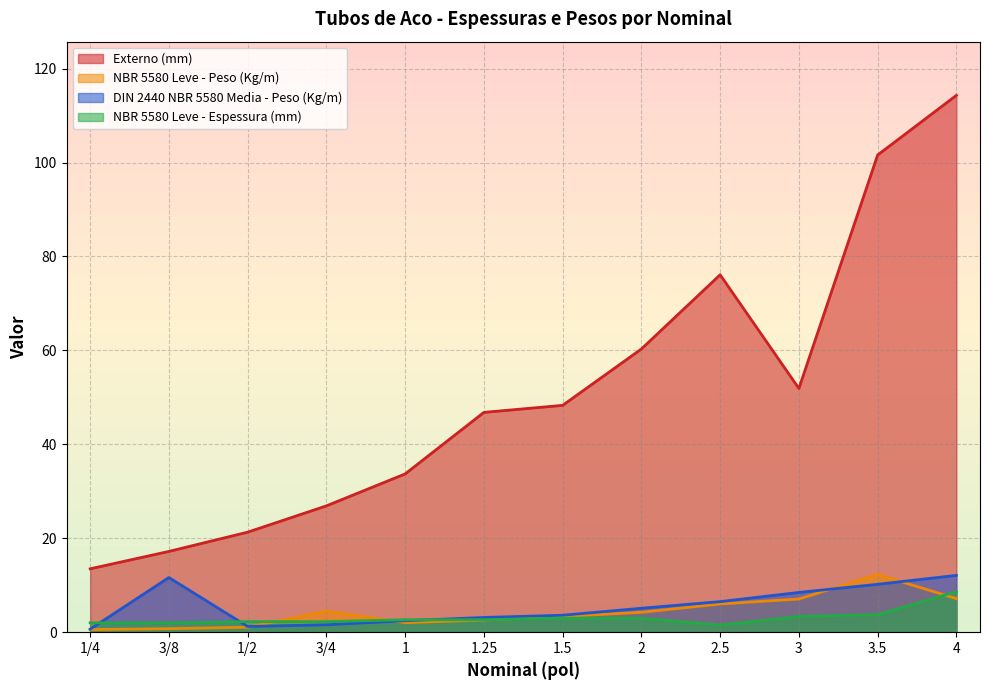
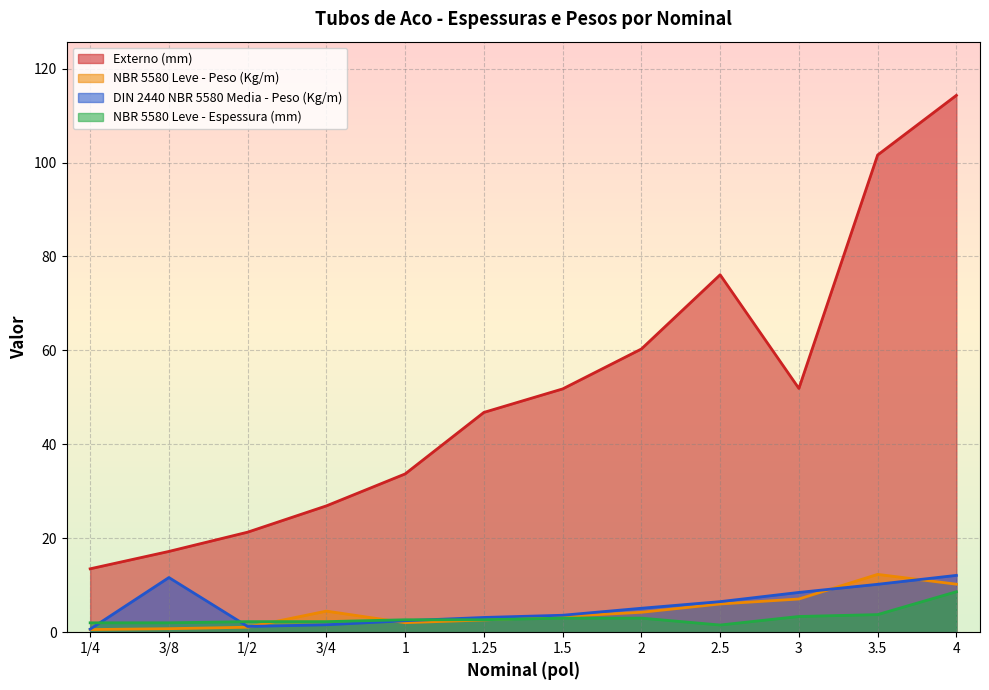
Externo (mm), 1.5: 48 -> 52
NBR 5580 Leve - Peso (Kg/m), 4: 7 -> 10
